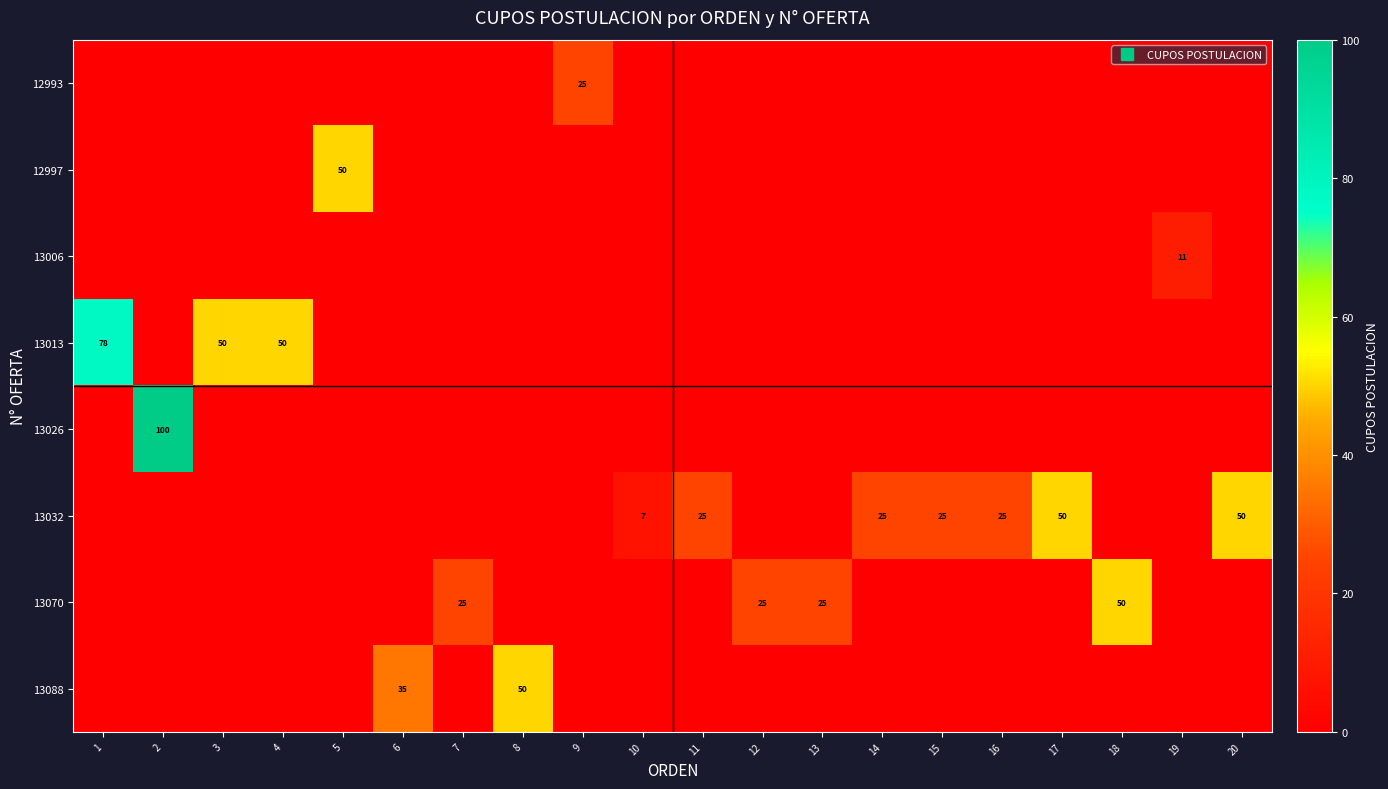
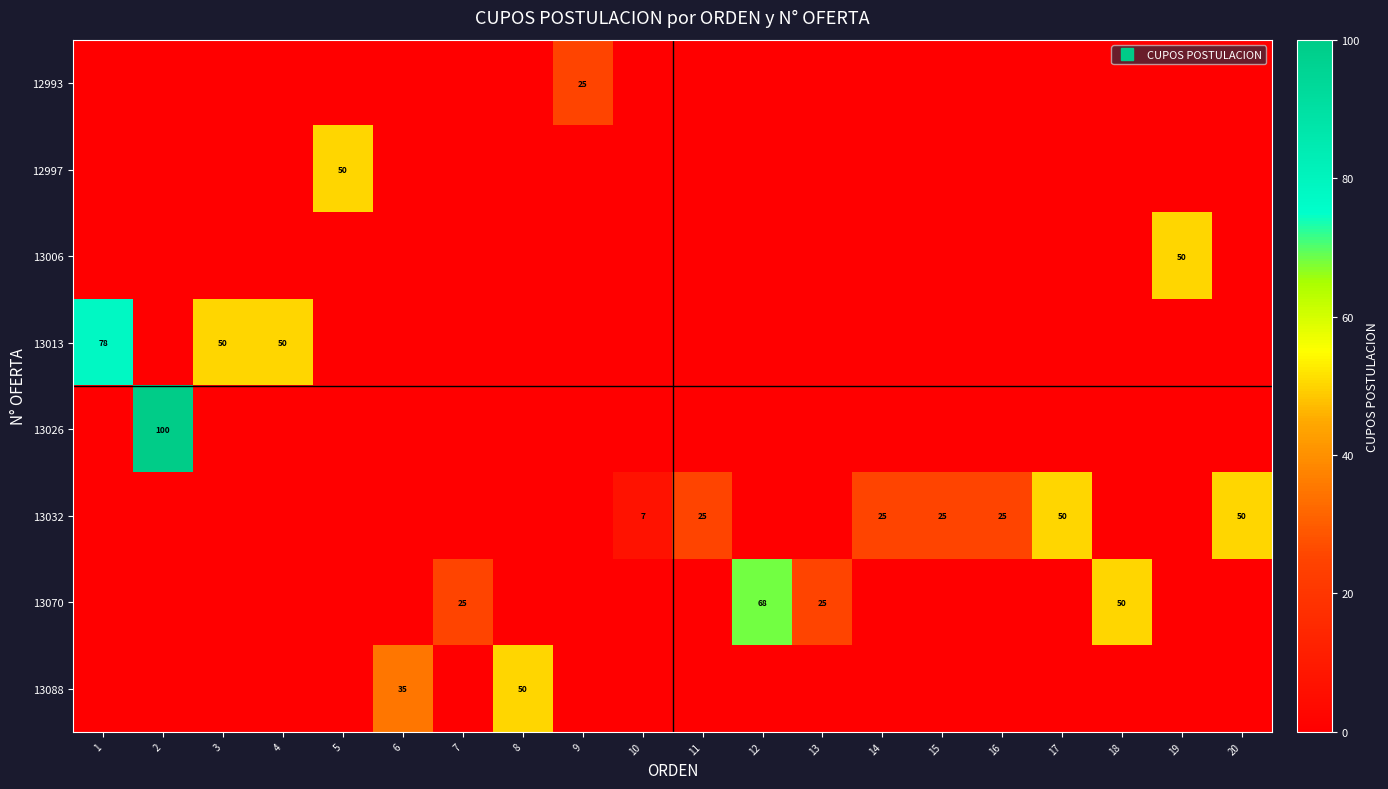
13006, 19: 11 -> 50
13070, 12: 25 -> 68
